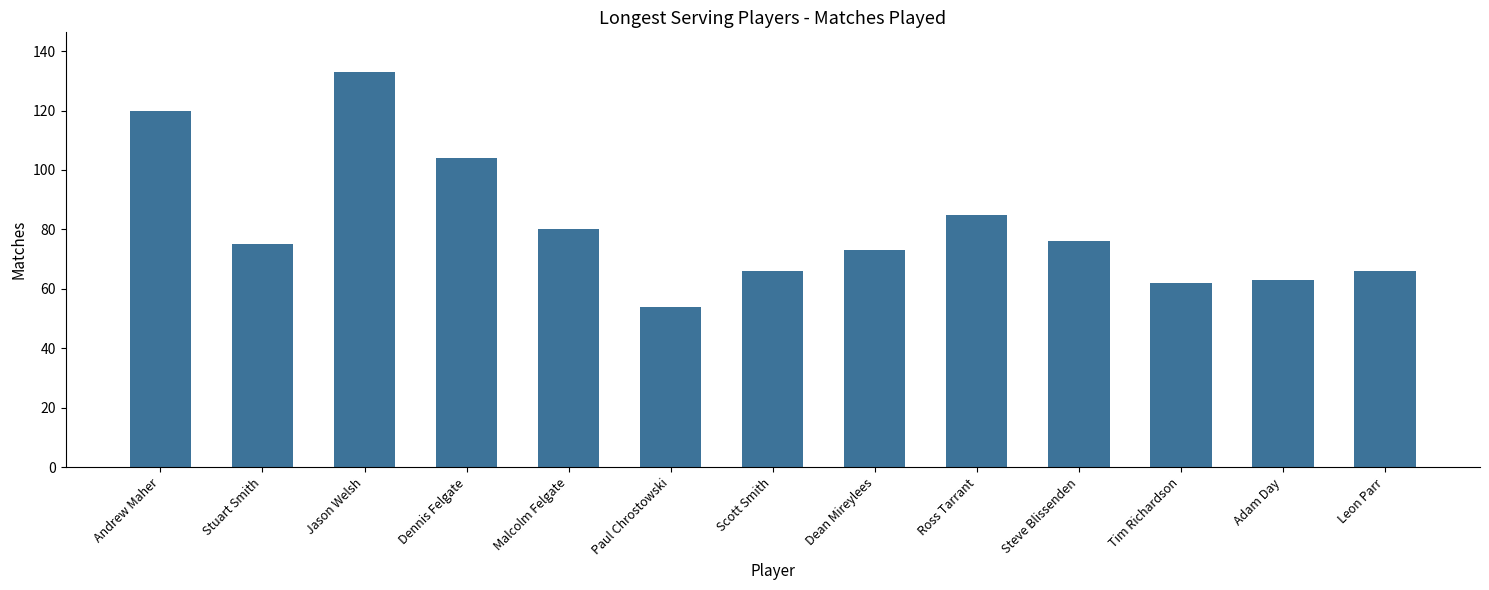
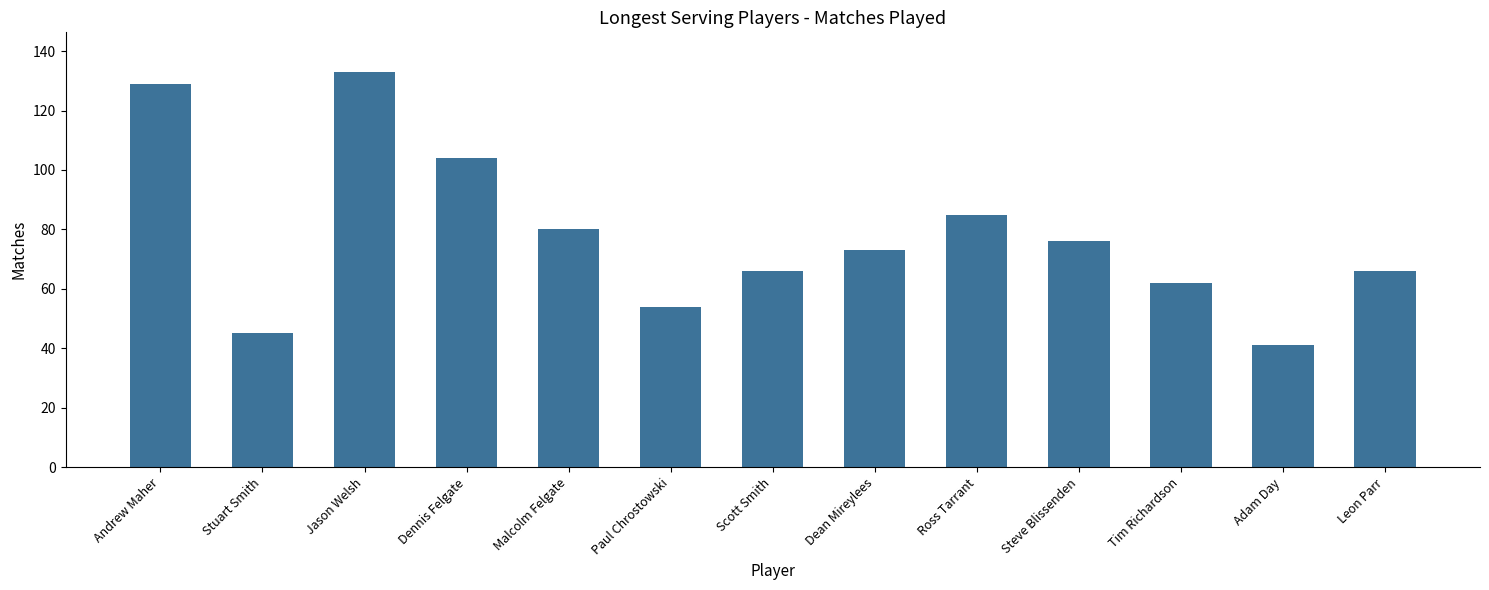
Andrew Maher: 120 -> 129
Stuart Smith: 75 -> 45
Adam Day: 63 -> 41
